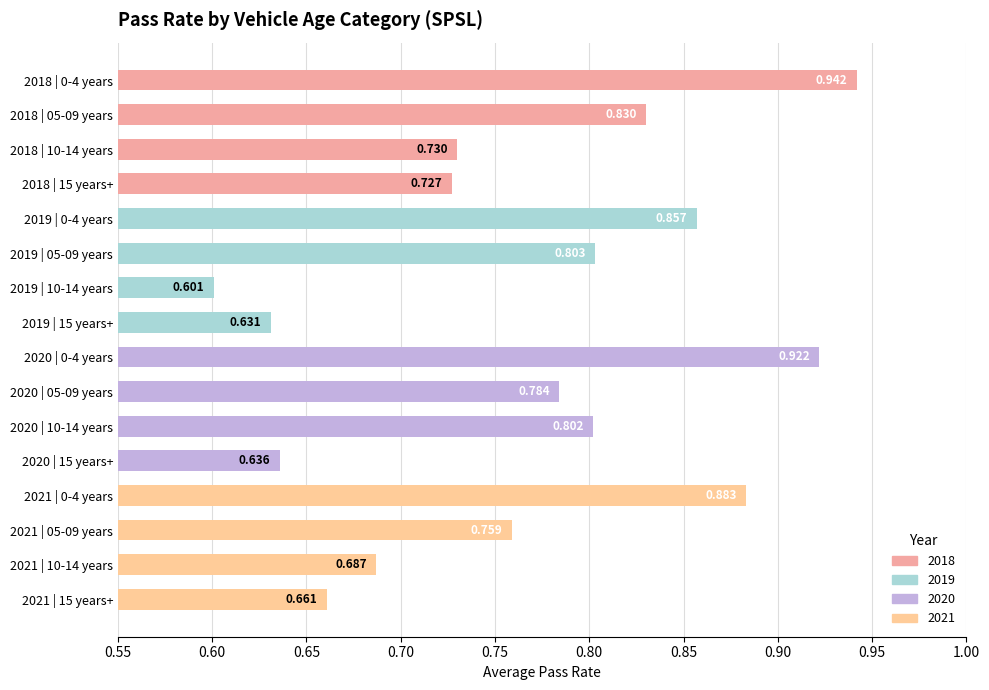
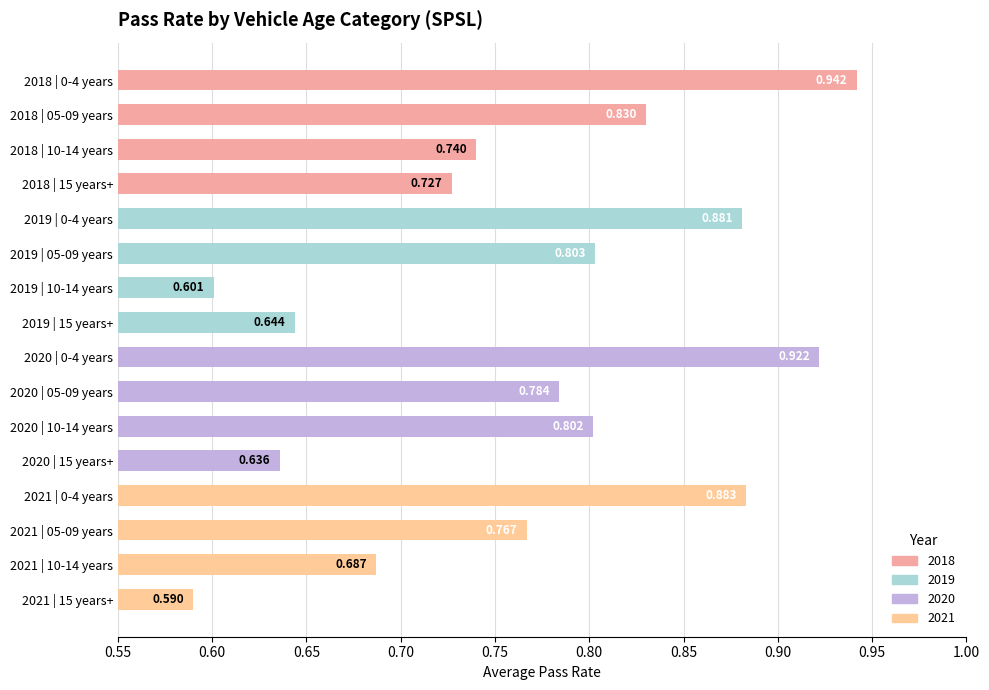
2018 | 10-14 years: 0.730 -> 0.740
2019 | 0-4 years: 0.857 -> 0.881
2019 | 15 years+: 0.631 -> 0.644
2021 | 05-09 years: 0.759 -> 0.767
2021 | 15 years+: 0.661 -> 0.590
